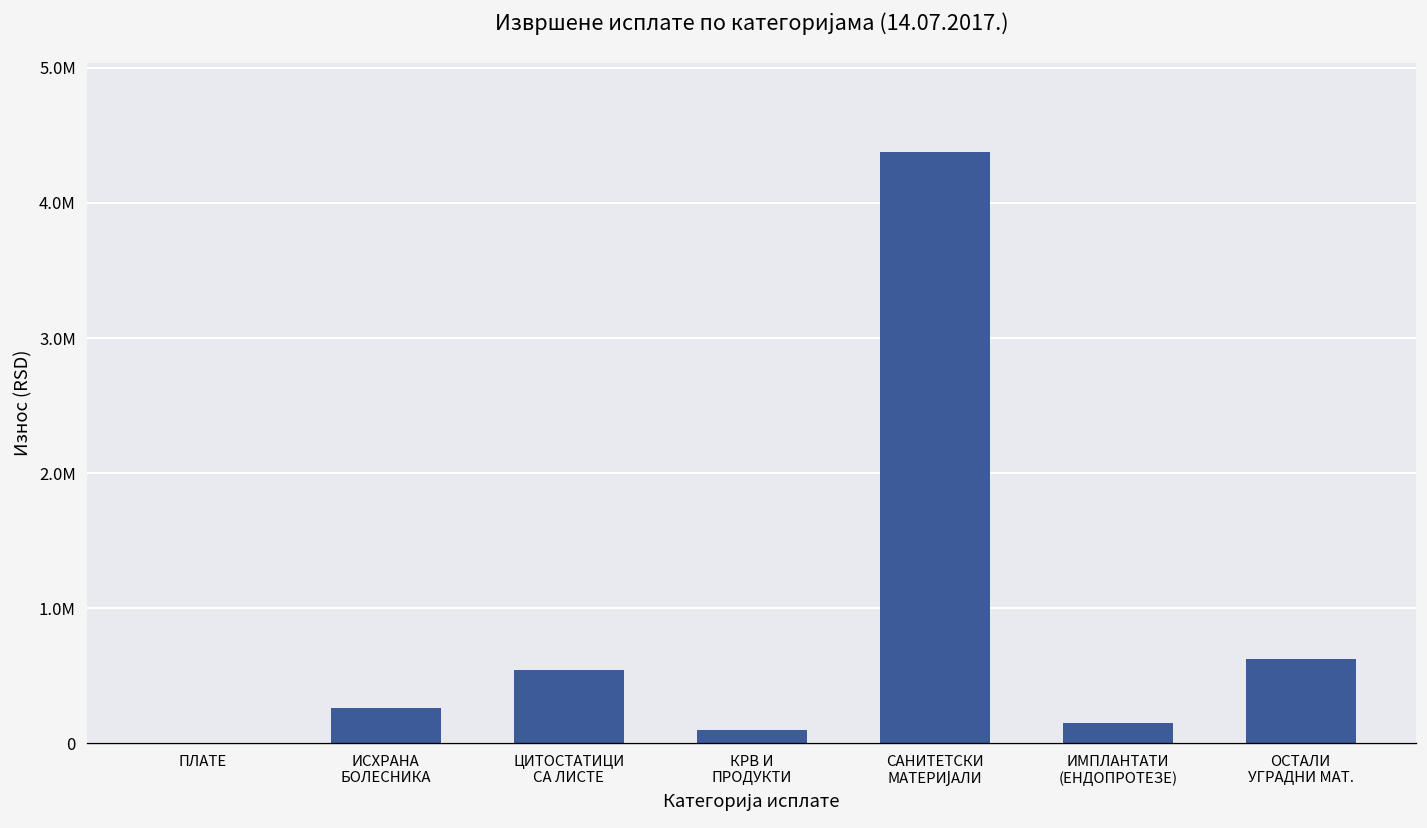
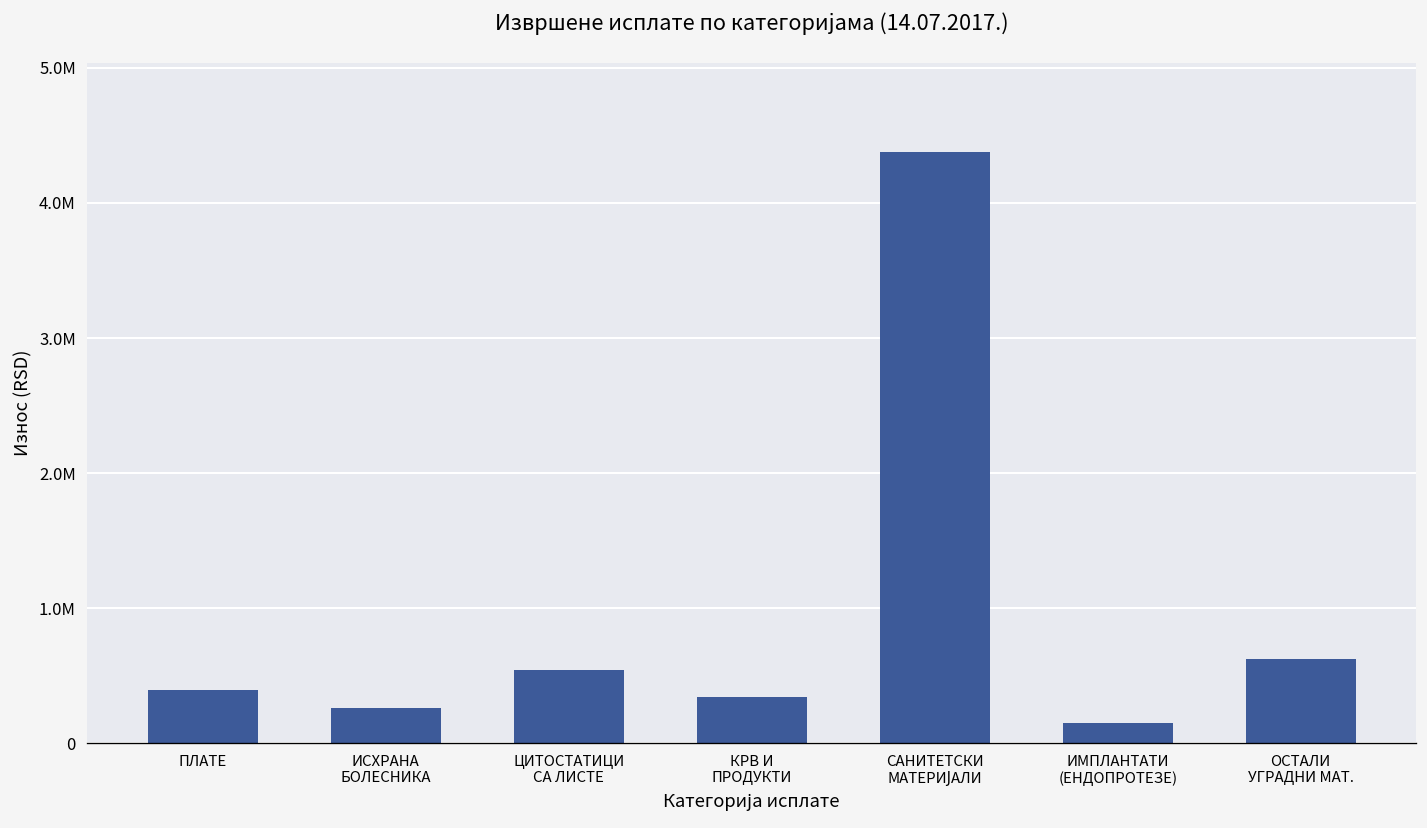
ПЛАТЕ: 0 -> 390000
КРВ И ПРОДУКТИ: 100000 -> 340000
